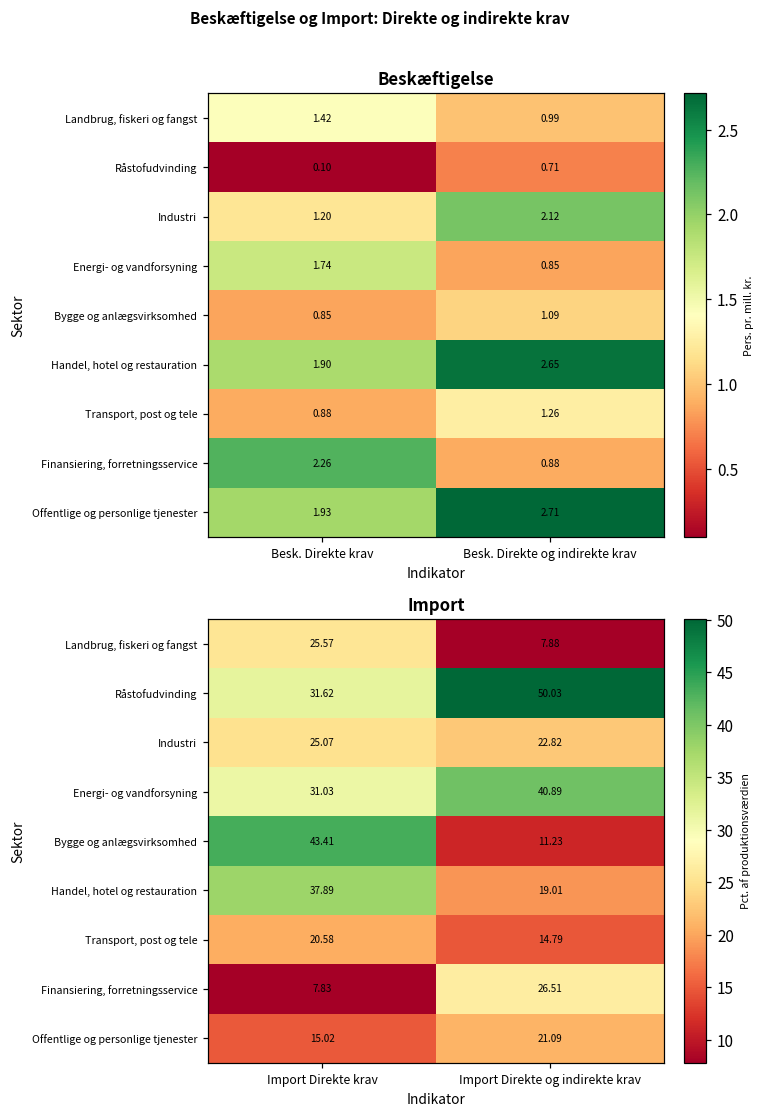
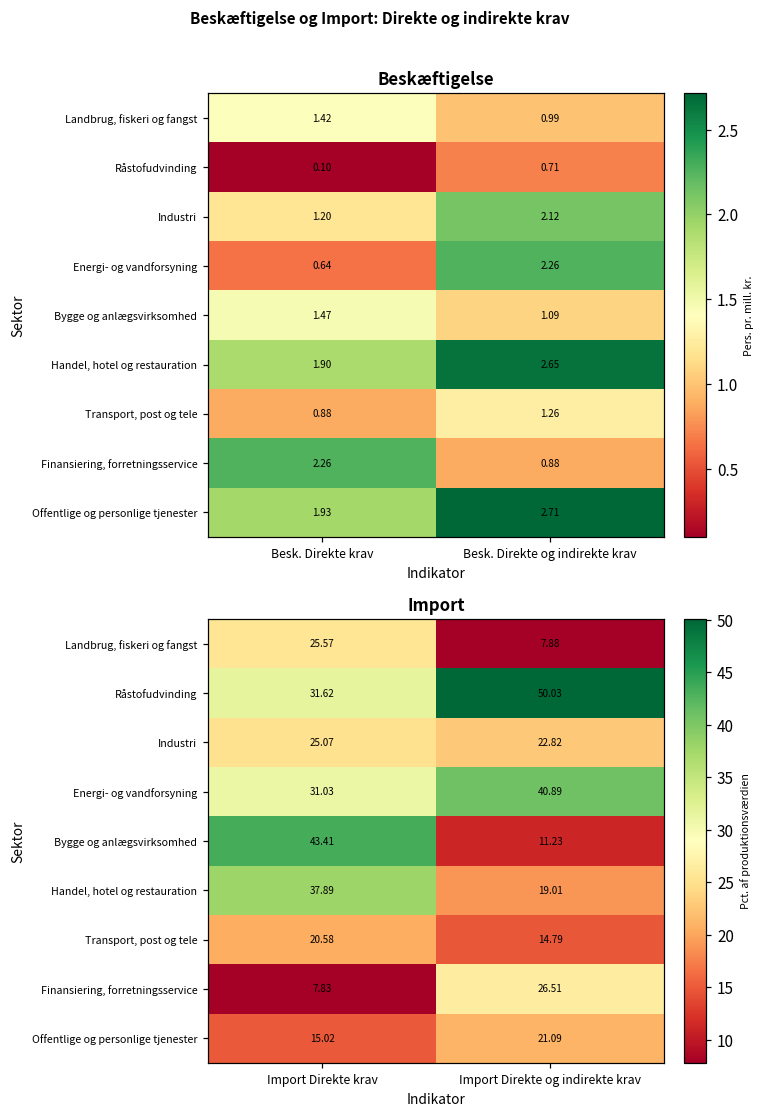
Beskæftigelse, Energi- og vandforsyning, Besk. Direkte krav: 1.74 -> 0.64
Beskæftigelse, Energi- og vandforsyning, Besk. Direkte og indirekte krav: 0.85 -> 2.26
Beskæftigelse, Bygge og anlægsvirksomhed, Besk. Direkte krav: 0.85 -> 1.47
